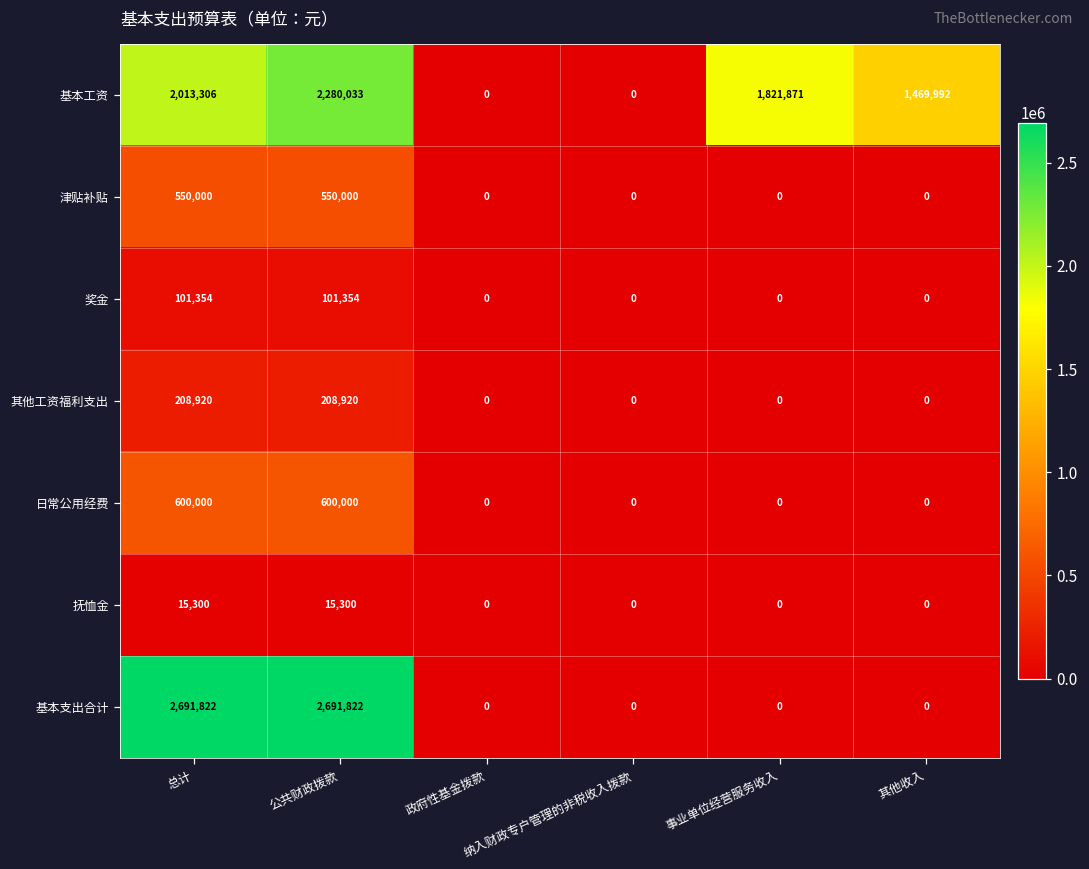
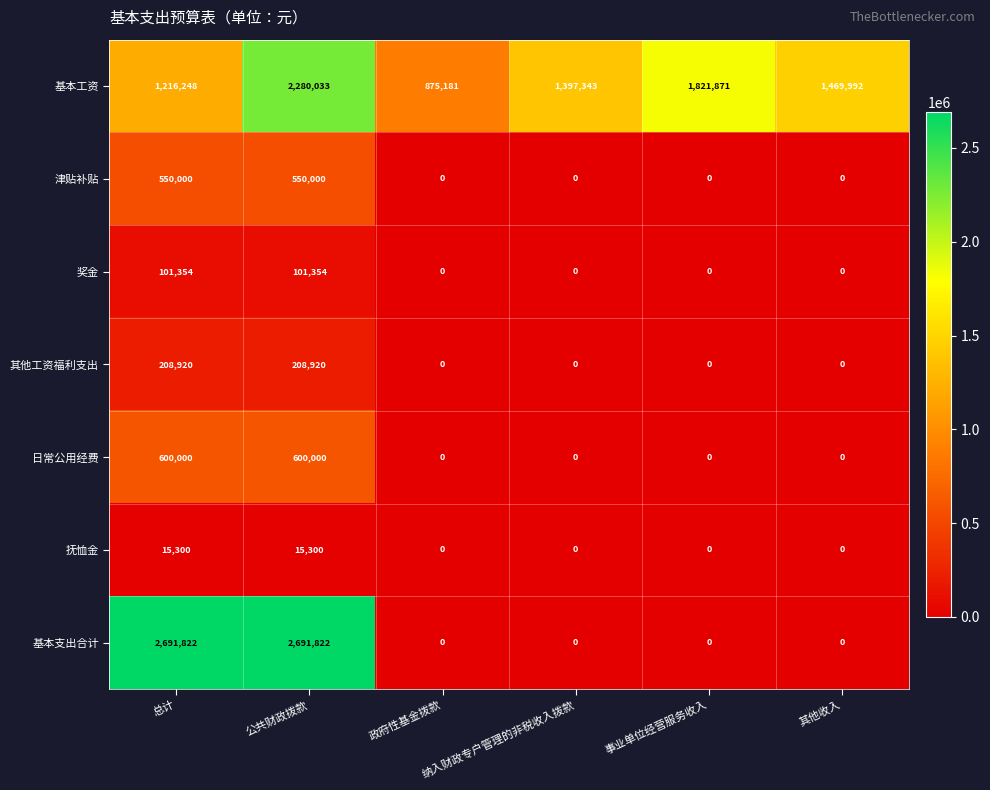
基本工资, 总计: 2,013,306 -> 1,216,248
基本工资, 政府性基金拨款: 0 -> 875,181
基本工资, 纳入财政专户管理的非税收入拨款: 0 -> 1,397,343
